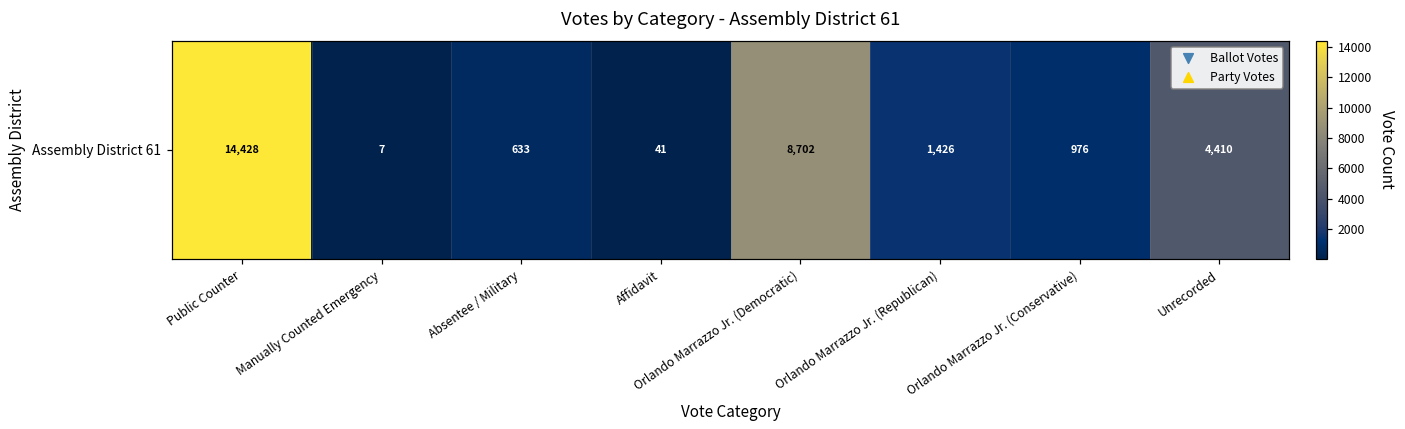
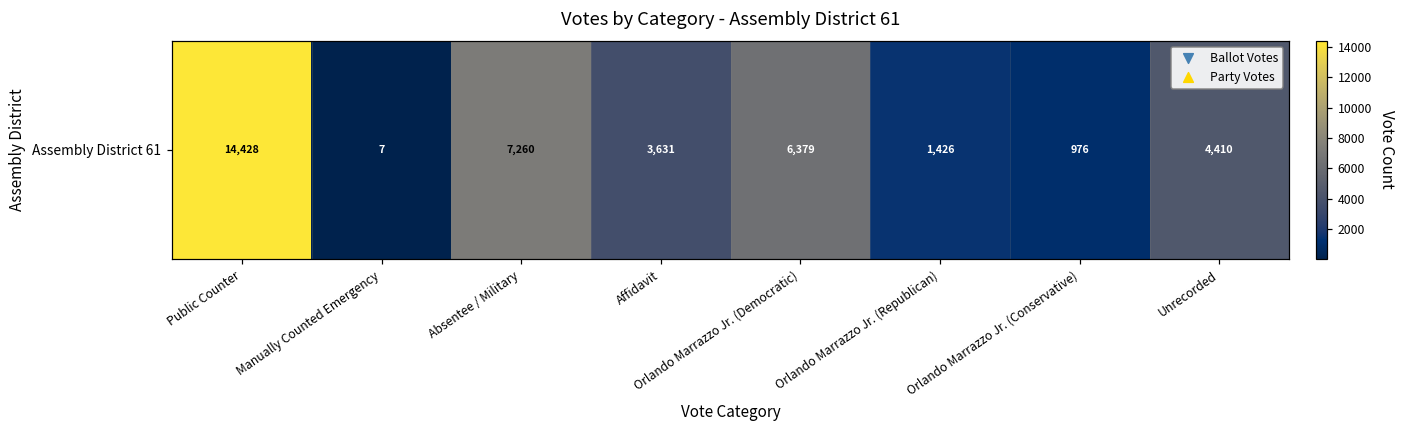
Assembly District 61, Absentee / Military: 633 -> 7,260
Assembly District 61, Affidavit: 41 -> 3,631
Assembly District 61, Orlando Marrazzo Jr. (Democratic): 8,702 -> 6,379
